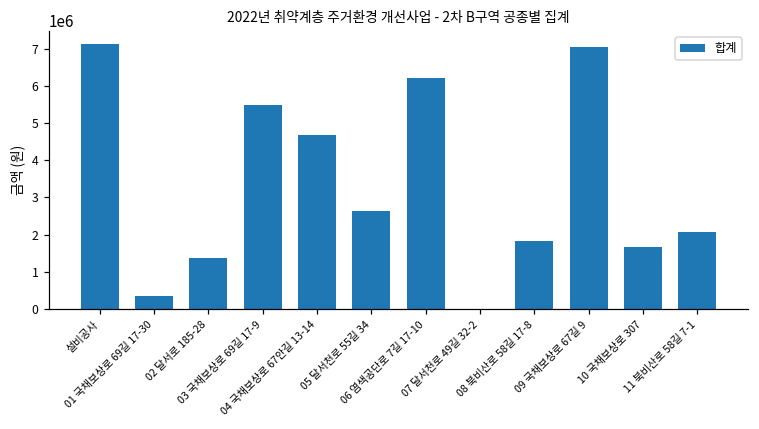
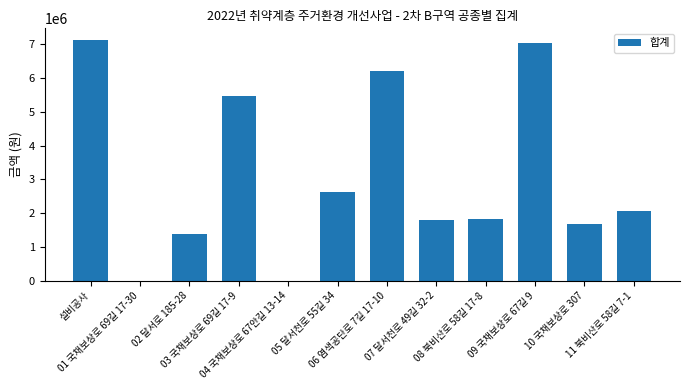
01 국채보상로 69길 17-30: 300000 -> 0
04 국채보상로 67안길 13-14: 4700000 -> 0
07 달서천로 49길 32-2: 0 -> 1800000
